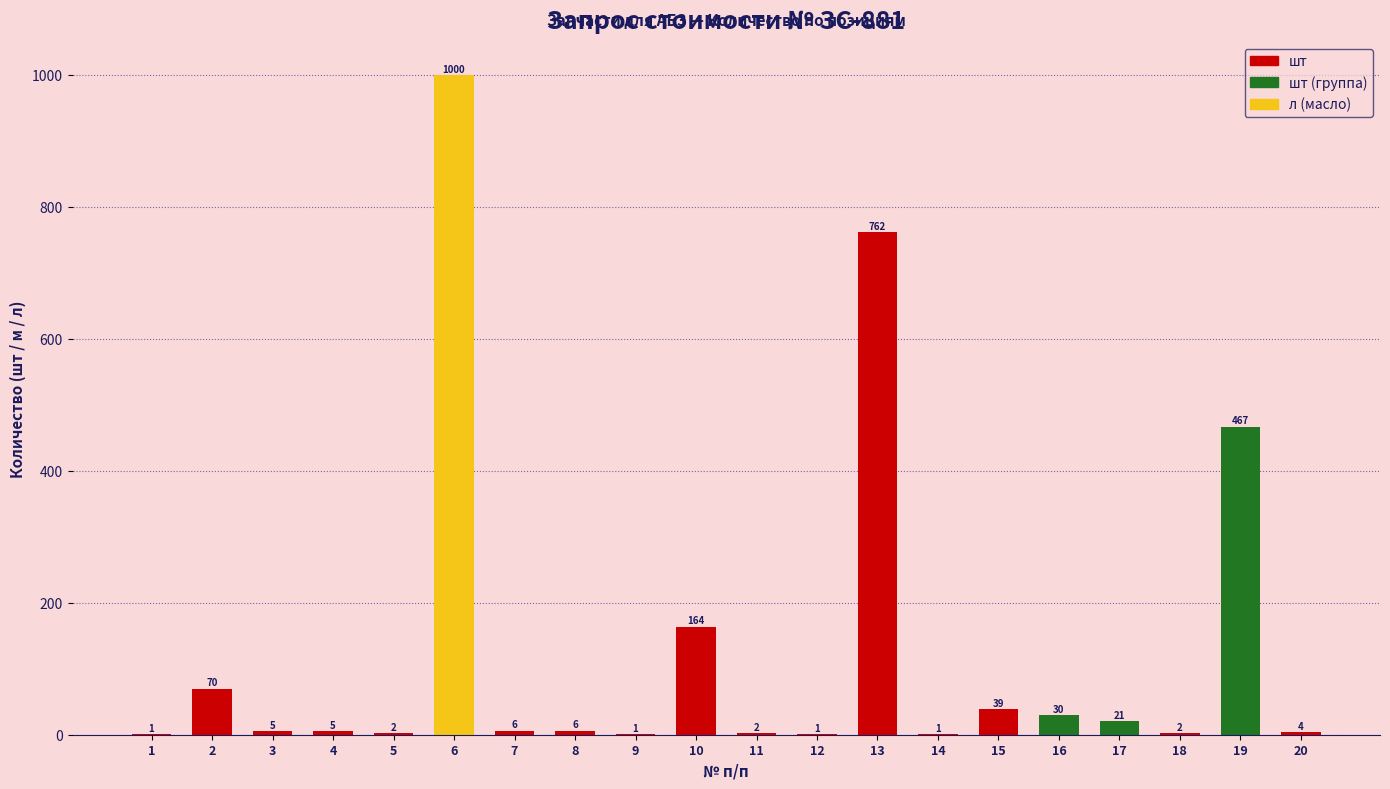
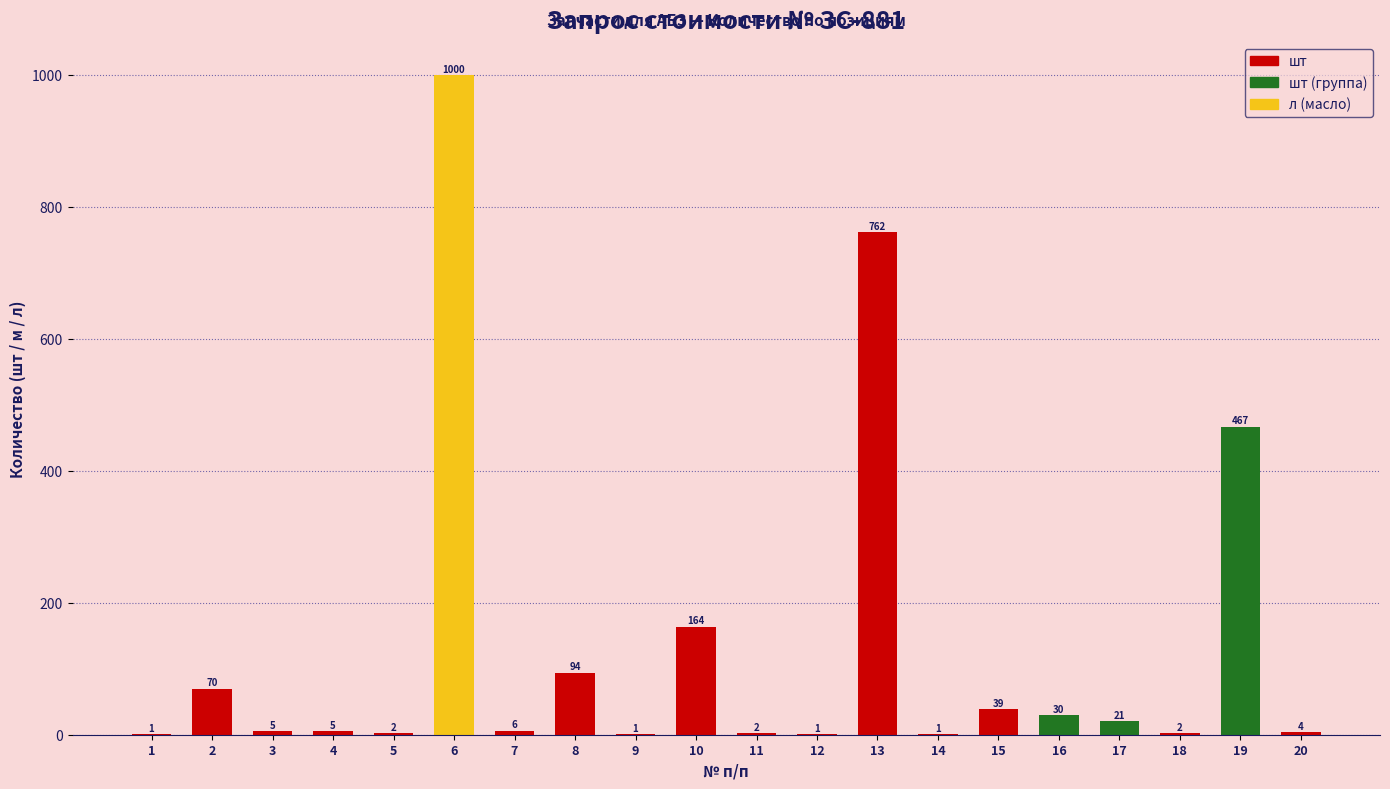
8: 6 -> 94
